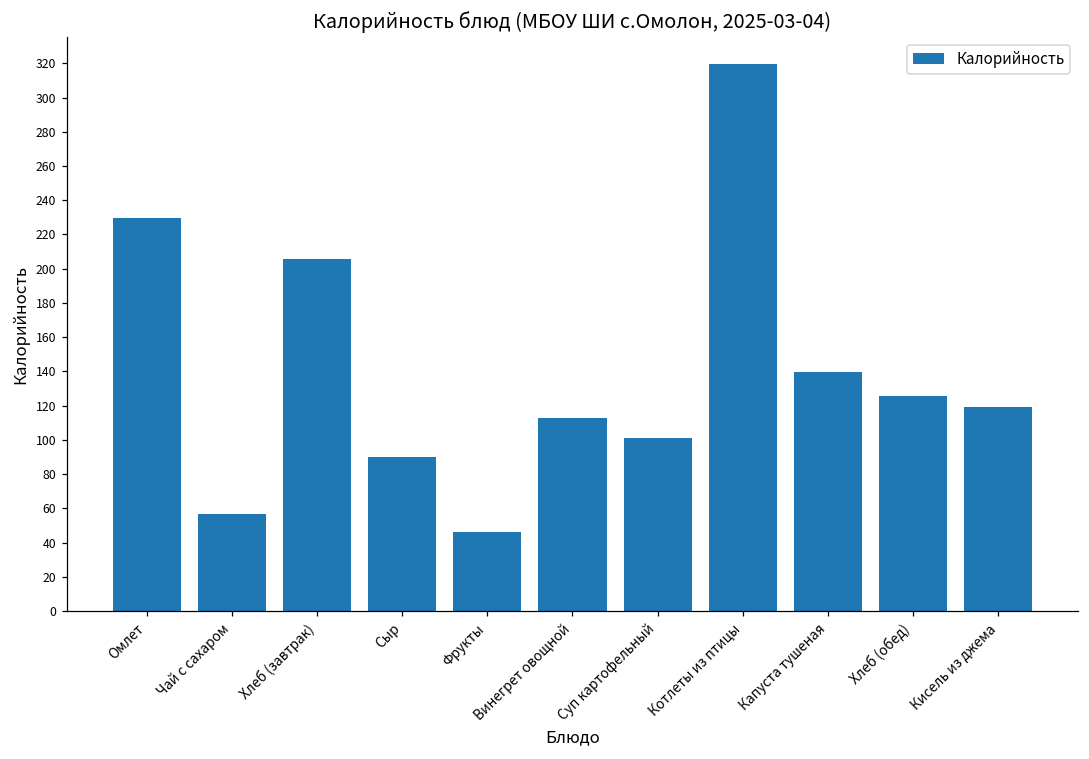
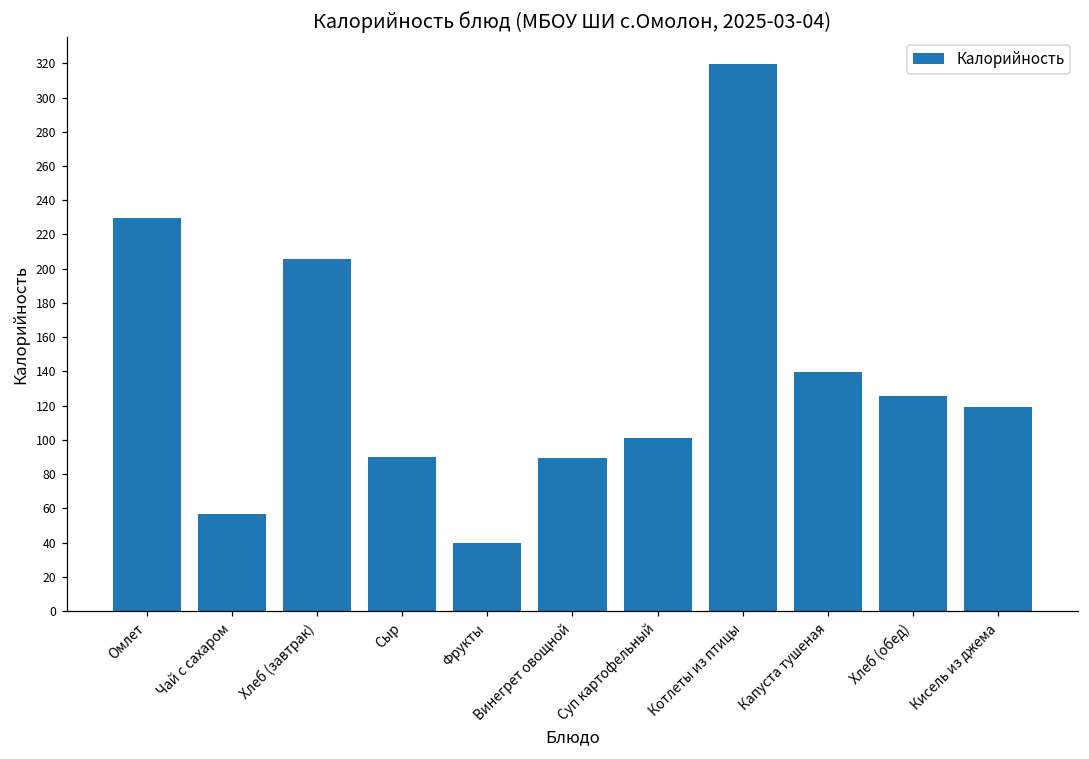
Фрукты: 46 -> 40
Винегрет овощной: 113 -> 90
